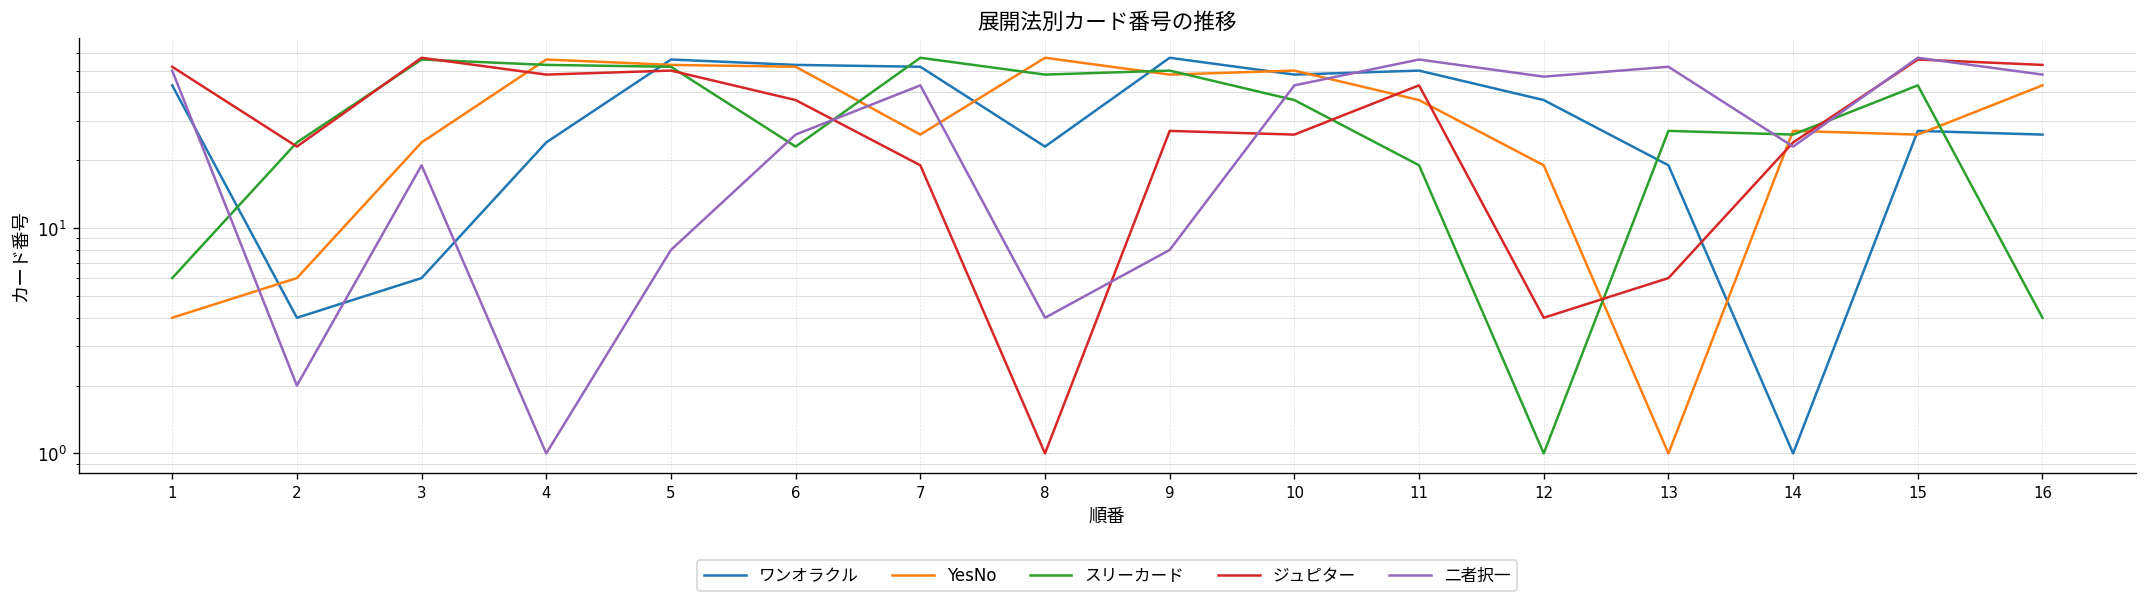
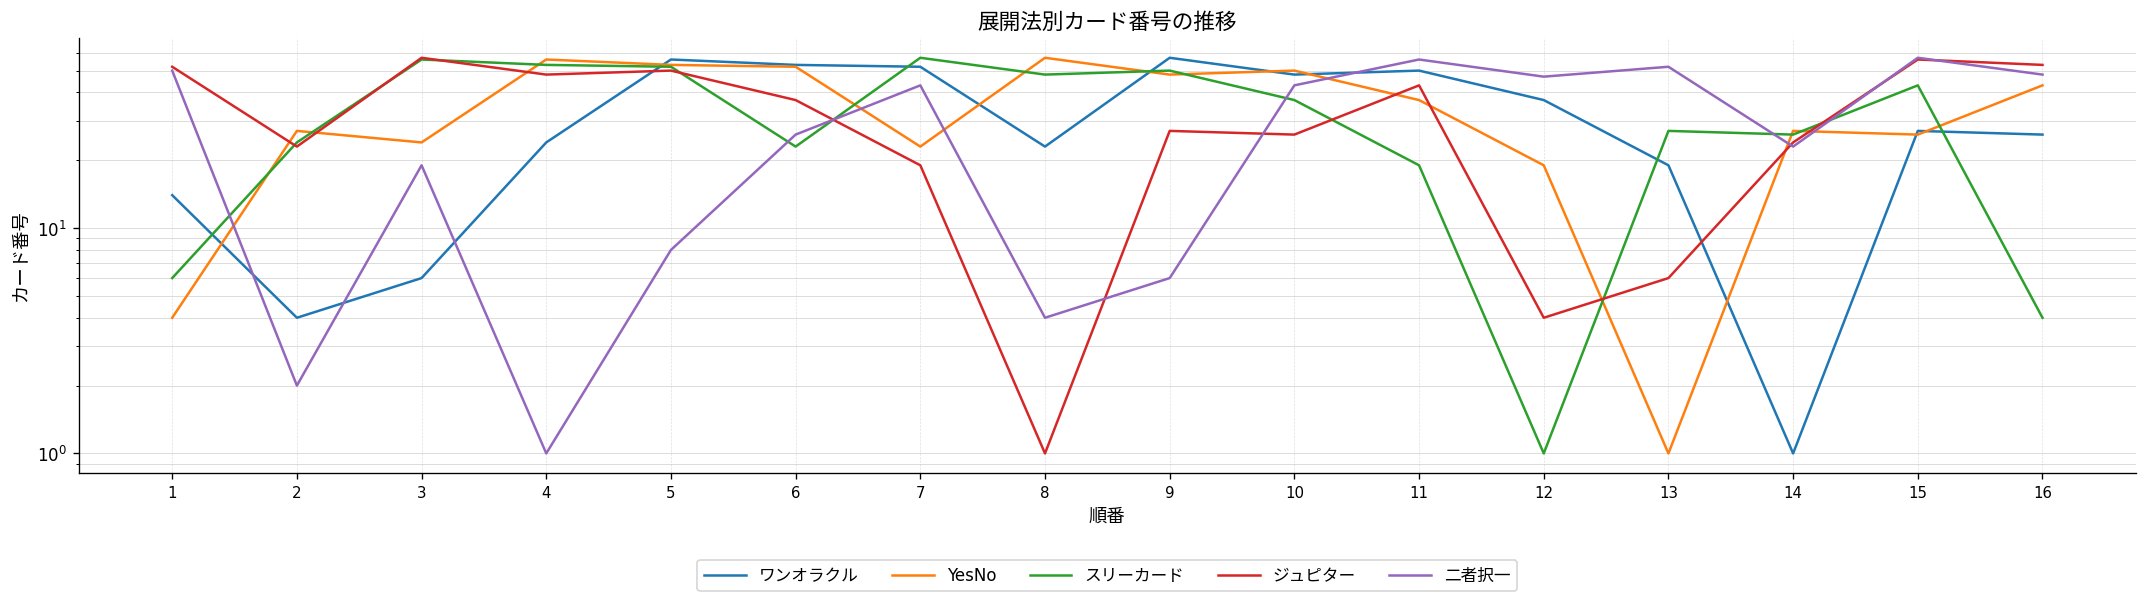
ワンオラクル, 1: 43 -> 14
YesNo, 2: 6.0 -> 27
YesNo, 7: 26 -> 23
二者択一, 9: 8.0 -> 6.0
